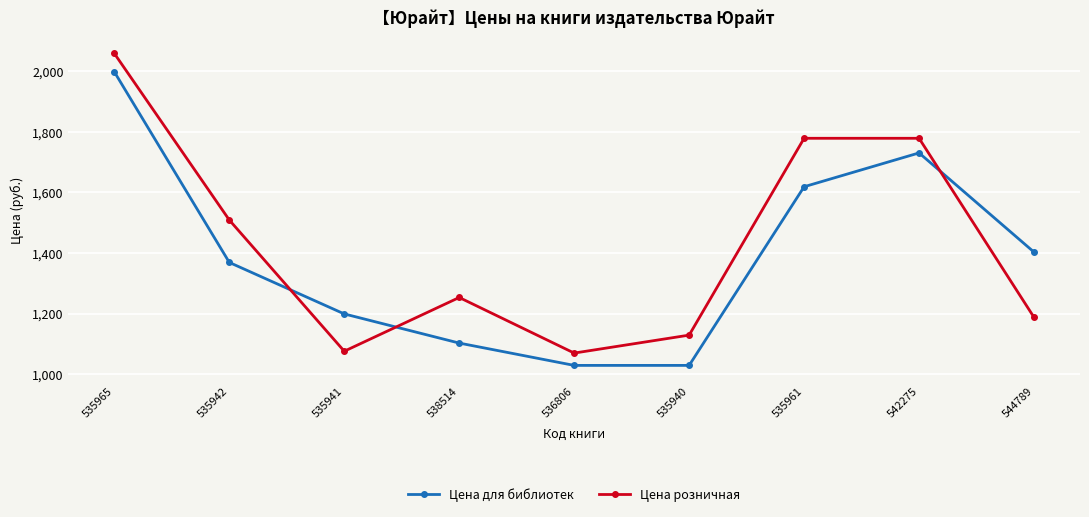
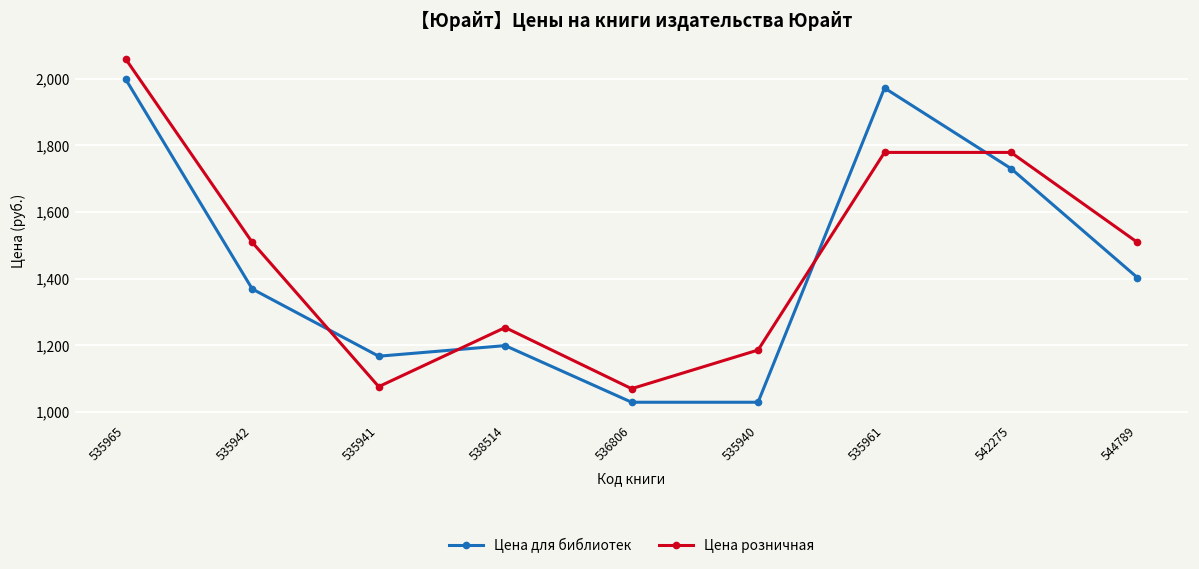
Цена для библиотек, 535941: 1,200 -> 1,170
Цена для библиотек, 538514: 1,100 -> 1,200
Цена розничная, 535940: 1,130 -> 1,190
Цена для библиотек, 535961: 1,620 -> 1,970
Цена розничная, 544789: 1,190 -> 1,510
